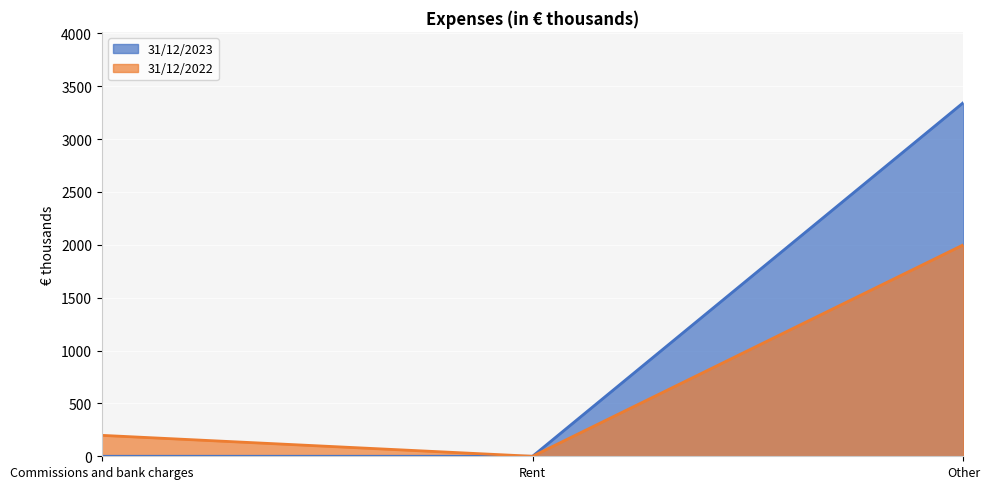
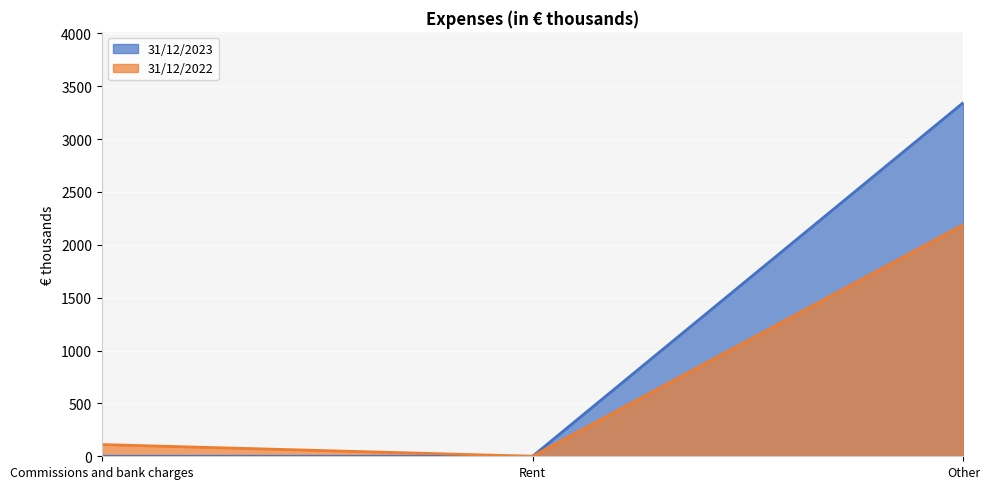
31/12/2022, Commissions and bank charges: 200 -> 110
31/12/2022, Other: 2000 -> 2190
